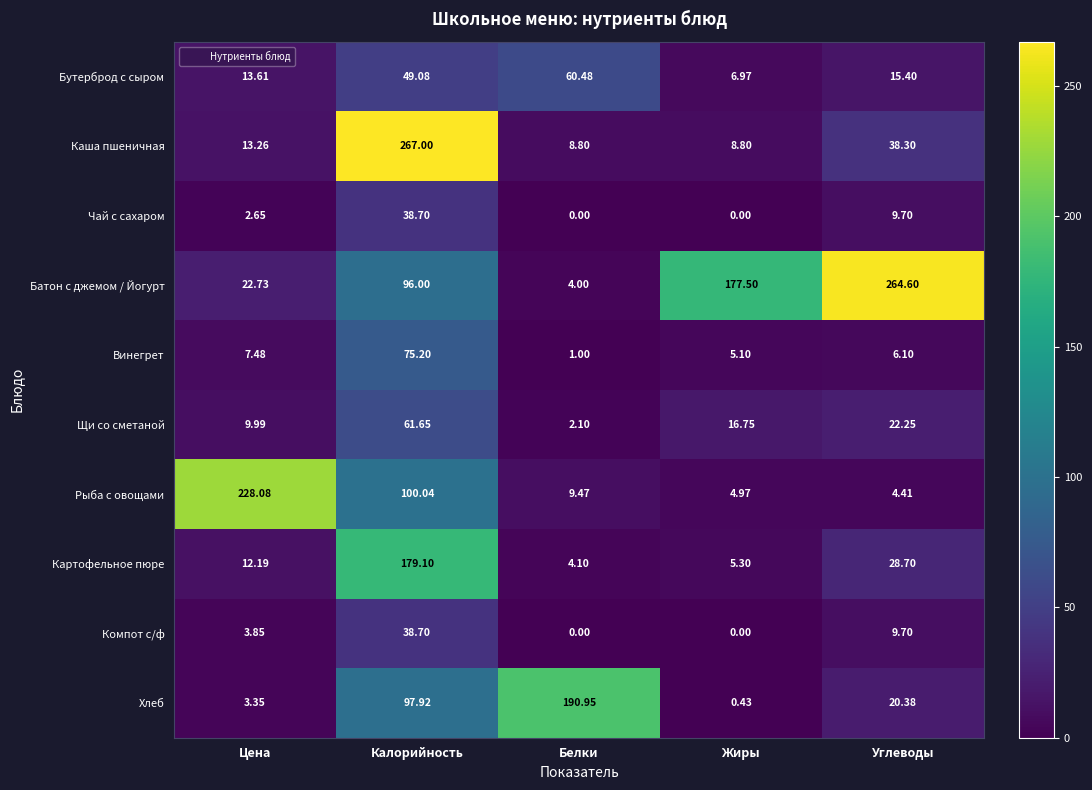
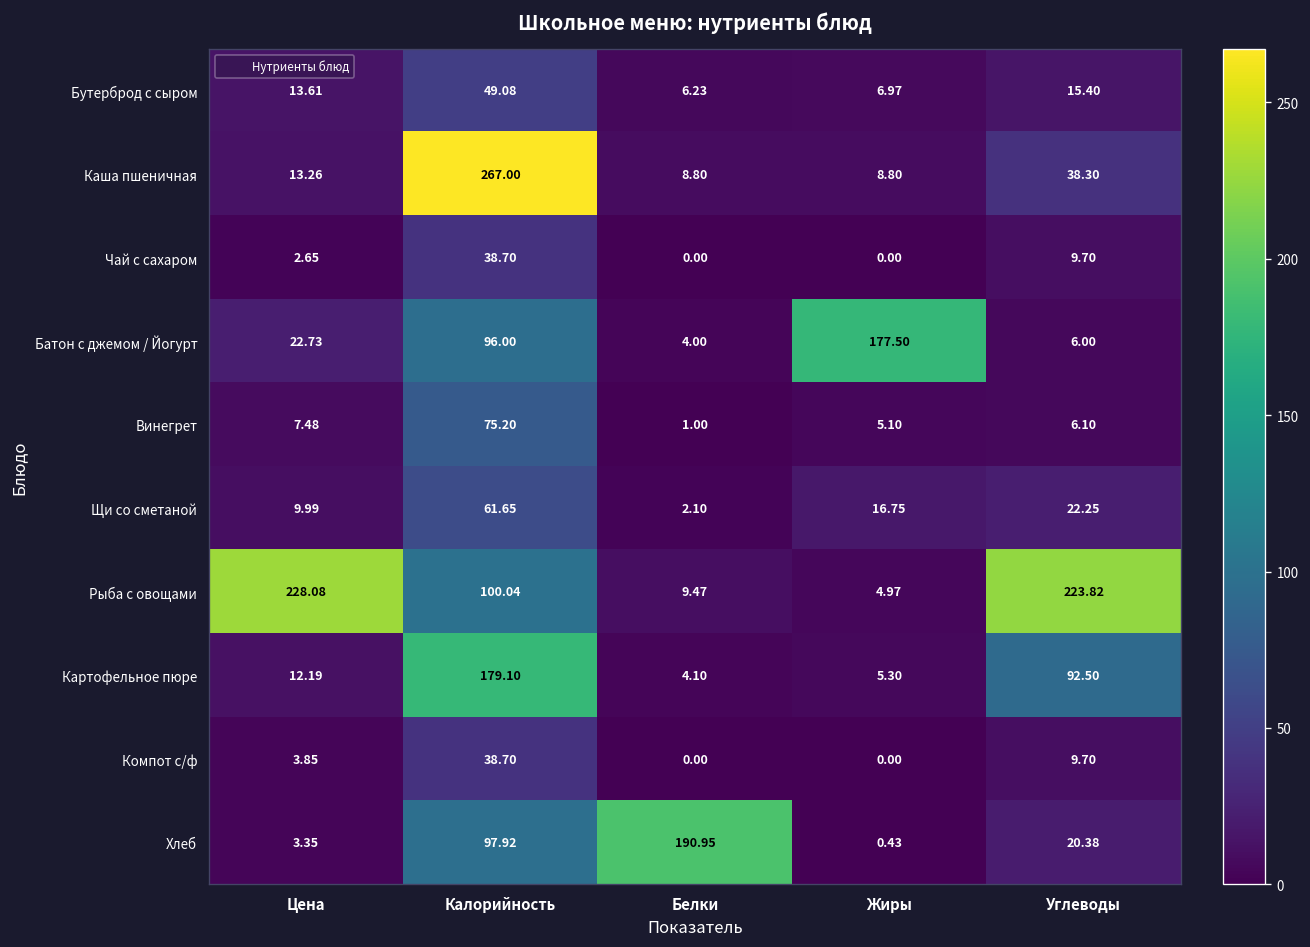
Бутерброд с сыром, Белки: 60.48 -> 6.23
Батон с джемом / Йогурт, Углеводы: 264.60 -> 6.00
Рыба с овощами, Углеводы: 4.41 -> 223.82
Картофельное пюре, Углеводы: 28.70 -> 92.50
